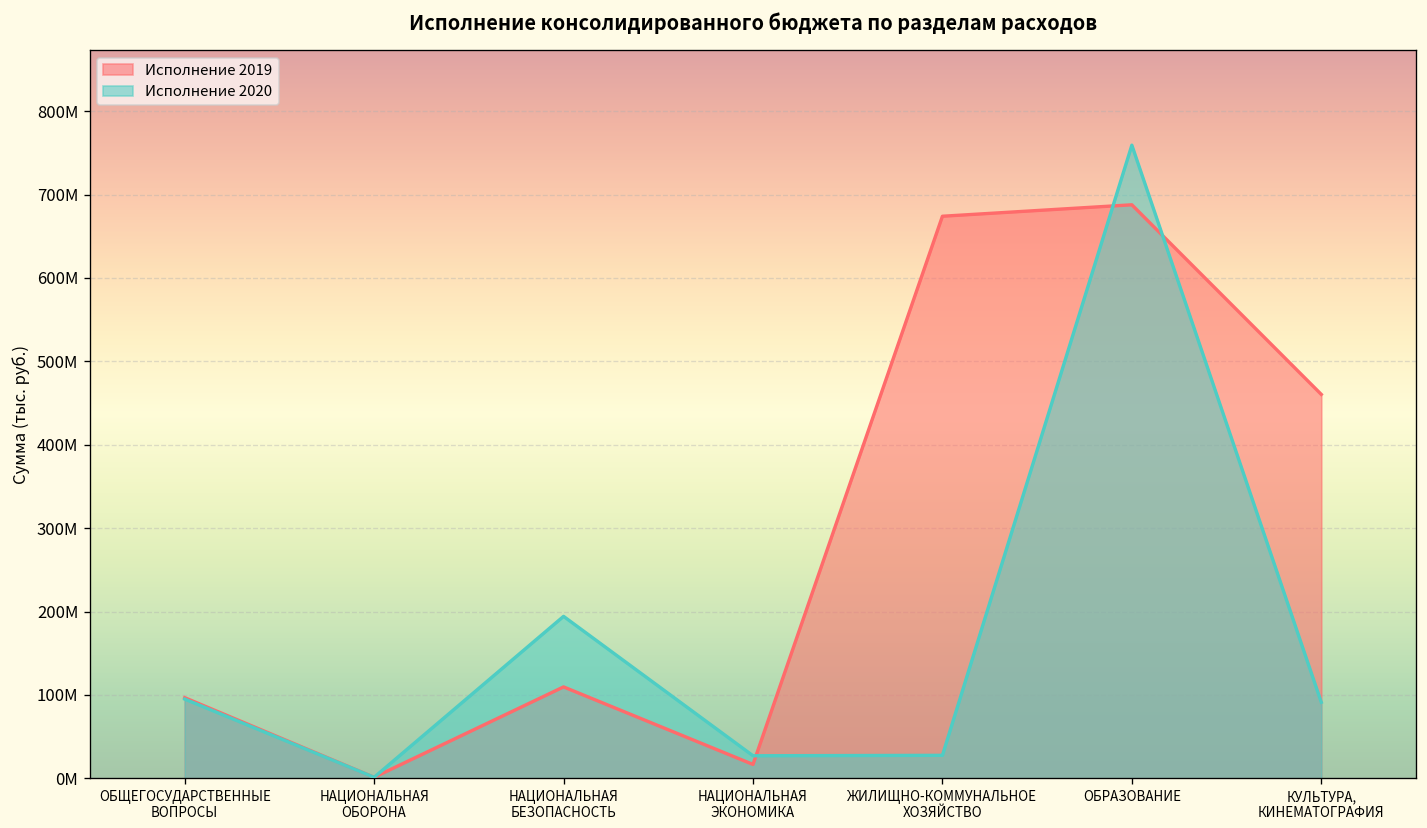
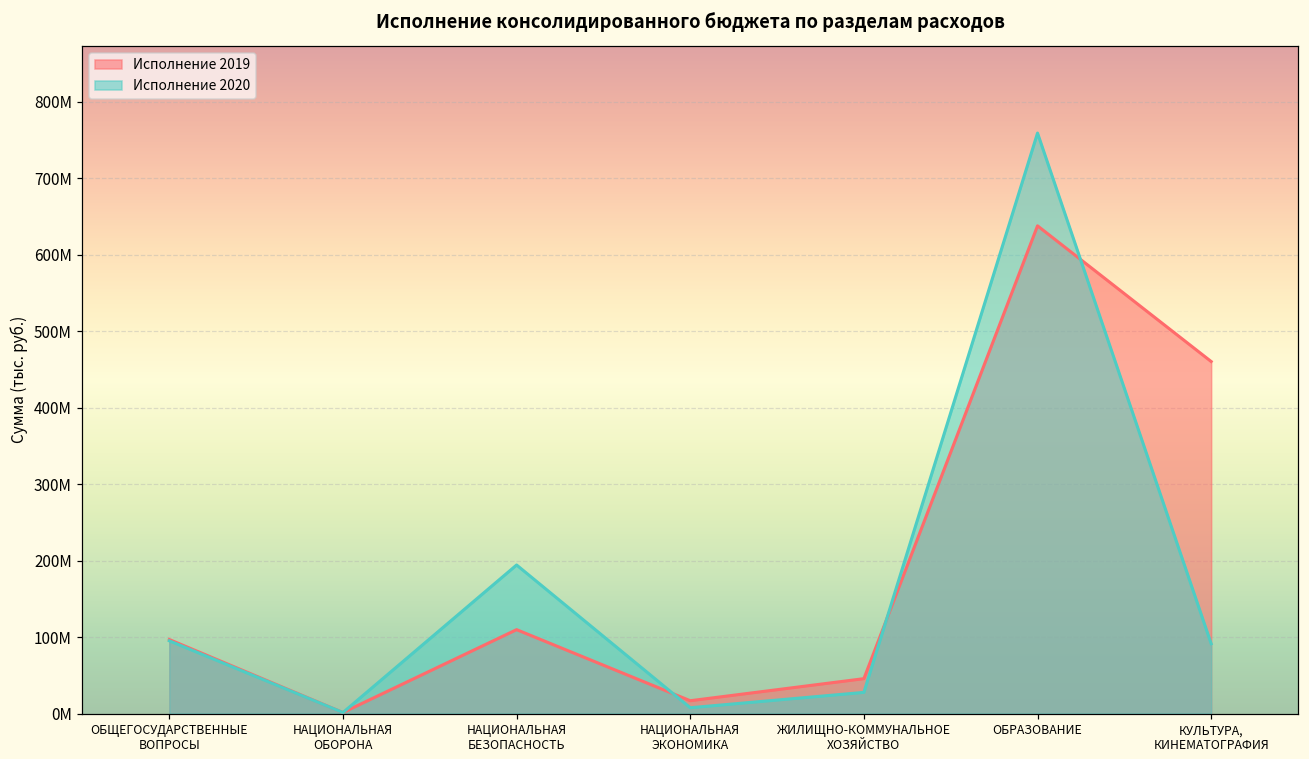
Исполнение 2020, НАЦИОНАЛЬНАЯ ЭКОНОМИКА: 30000000 -> 10000000
Исполнение 2019, ЖИЛИЩНО-КОММУНАЛЬНОЕ ХОЗЯЙСТВО: 670000000 -> 50000000
Исполнение 2019, ОБРАЗОВАНИЕ: 690000000 -> 640000000
